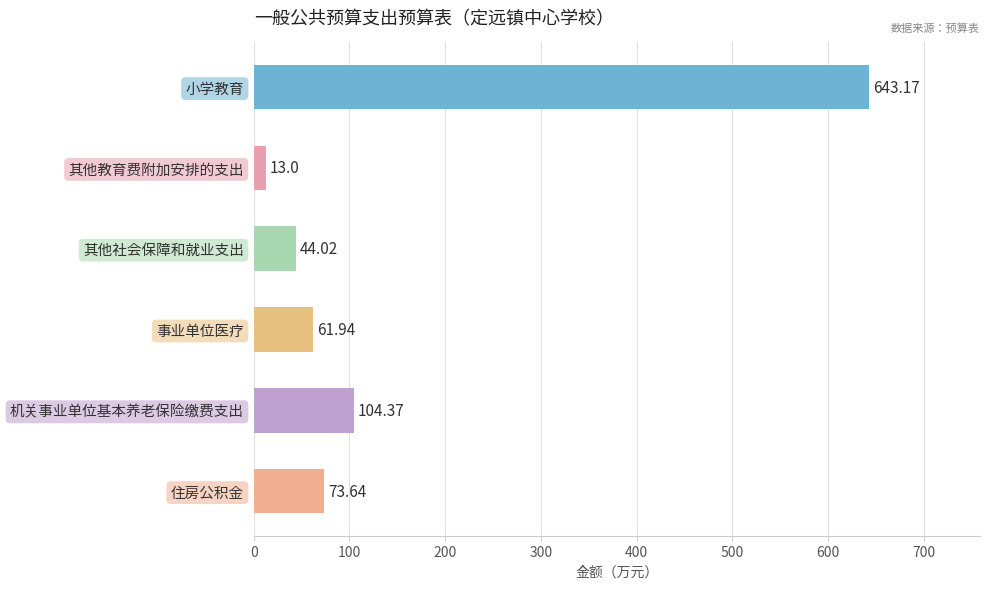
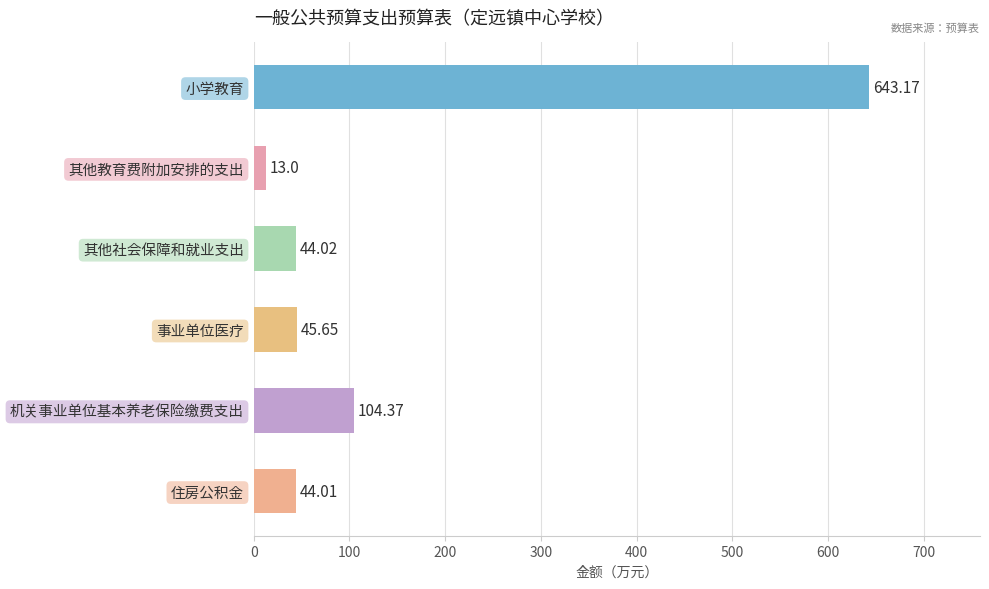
事业单位医疗: 61.94 -> 45.65
住房公积金: 73.64 -> 44.01
